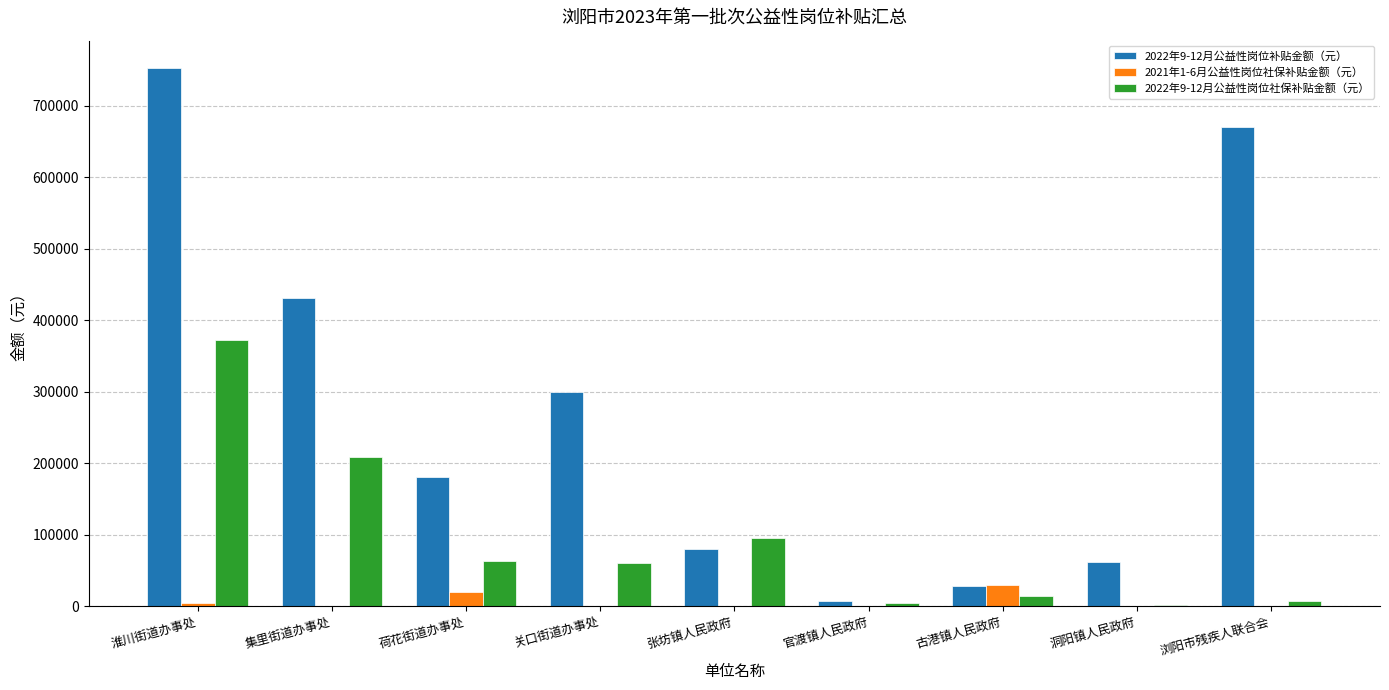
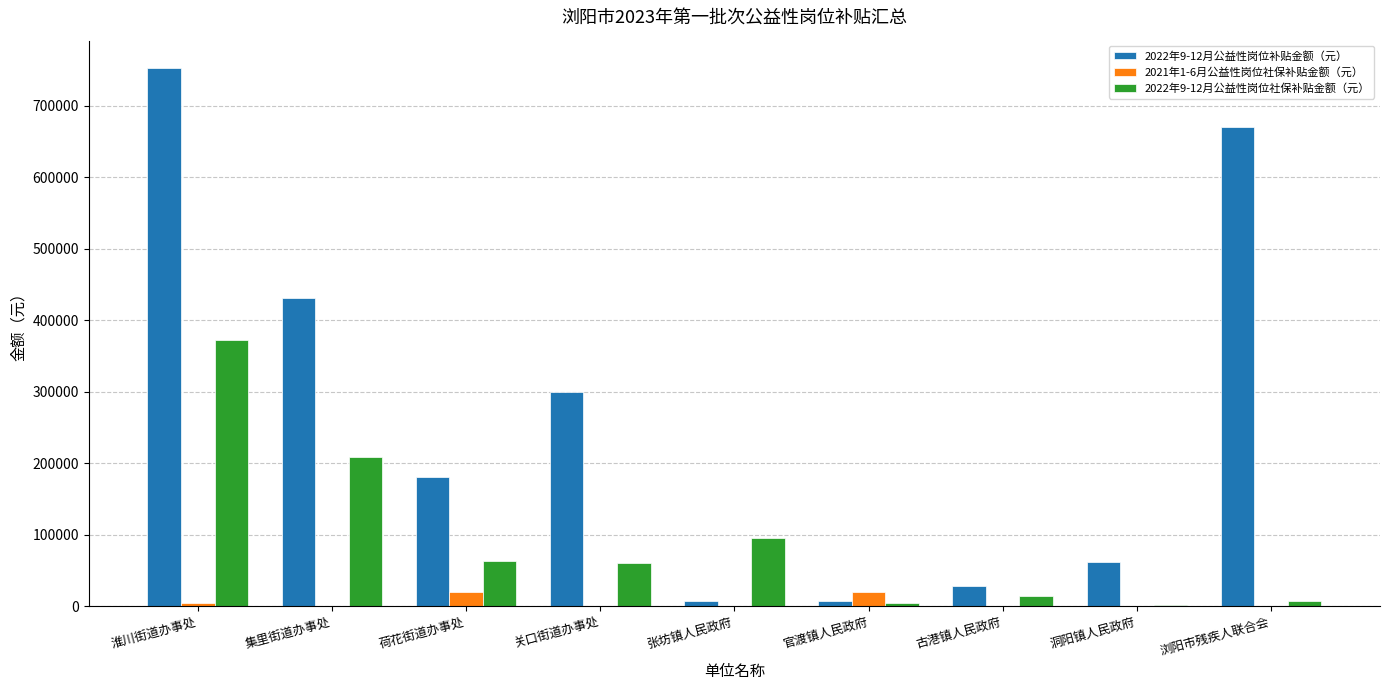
2022年9-12月公益性岗位补贴金额（元）, 张坊镇人民政府: 80000 -> 10000
2021年1-6月公益性岗位社保补贴金额（元）, 官渡镇人民政府: 0 -> 20000
2021年1-6月公益性岗位社保补贴金额（元）, 古港镇人民政府: 30000 -> 0
